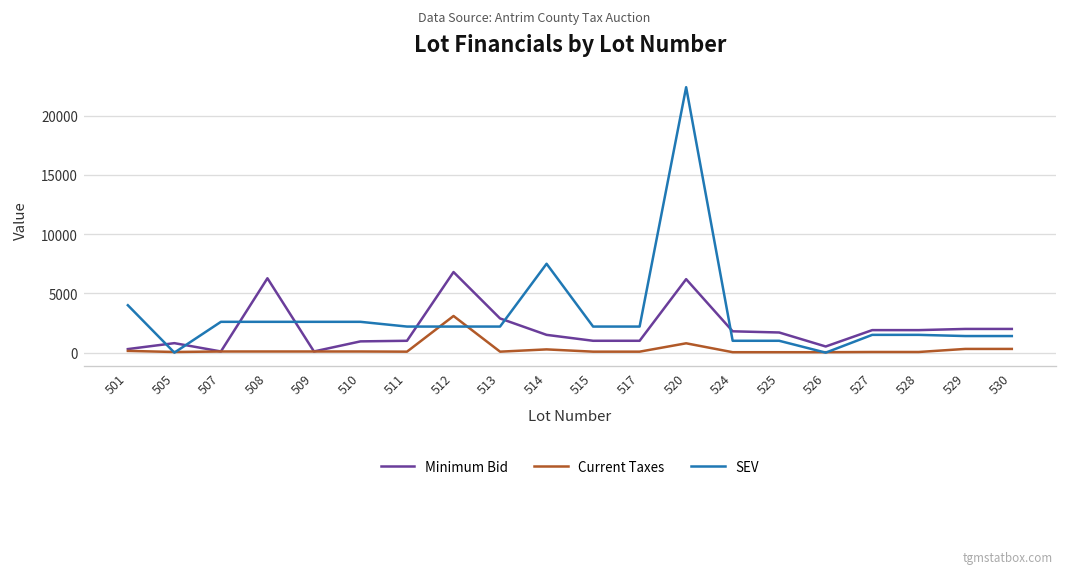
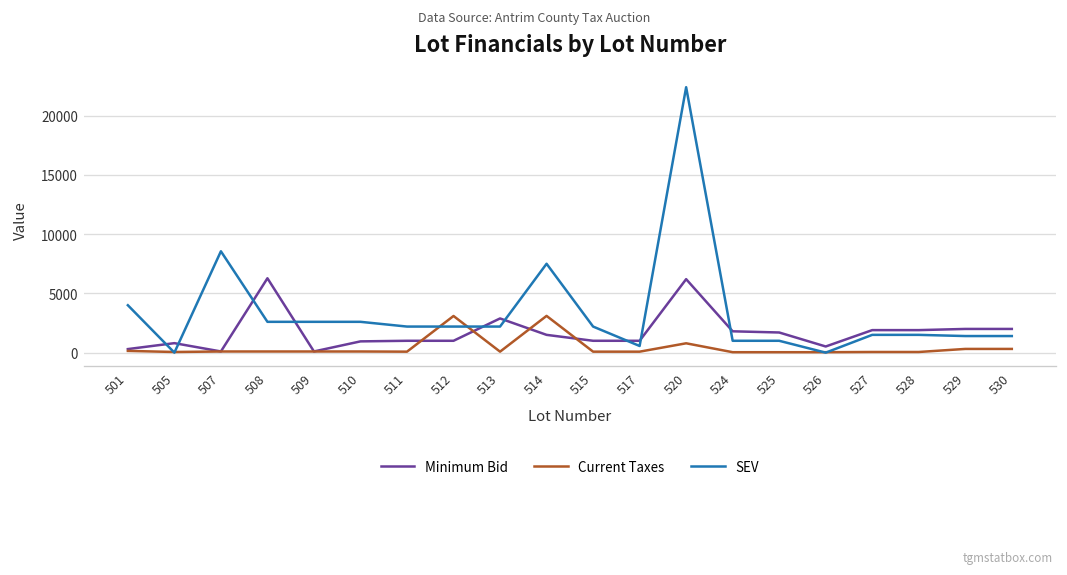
SEV, 507: 3000 -> 9000
Minimum Bid, 512: 7000 -> 1000
Current Taxes, 514: 0 -> 3000
SEV, 517: 2000 -> 1000
